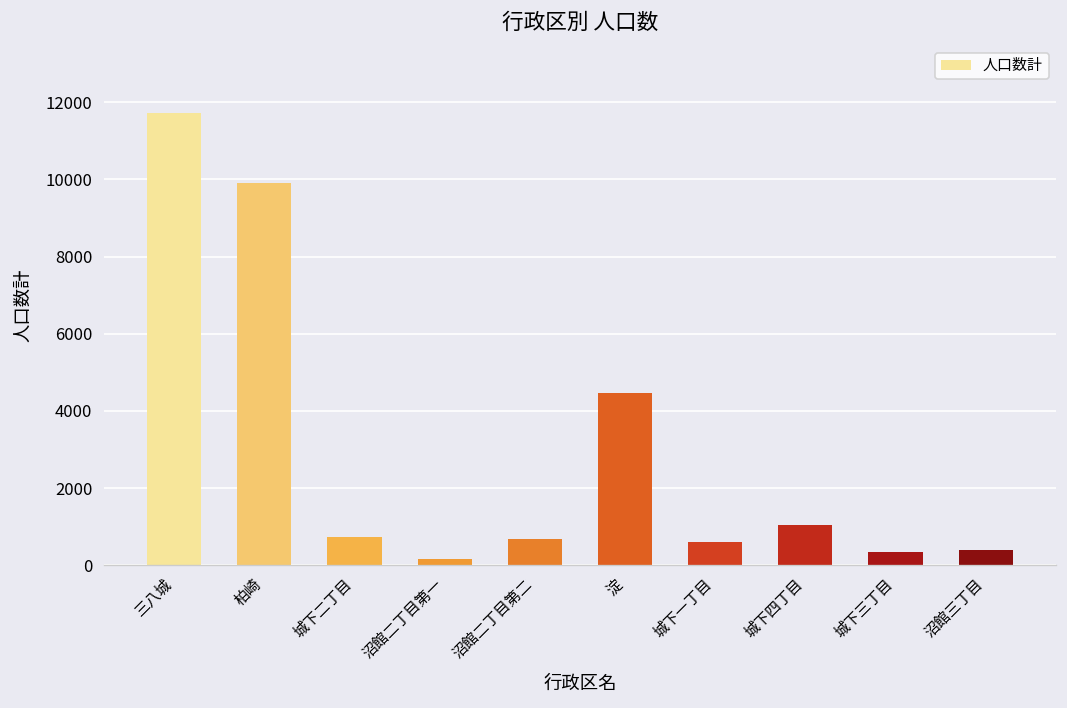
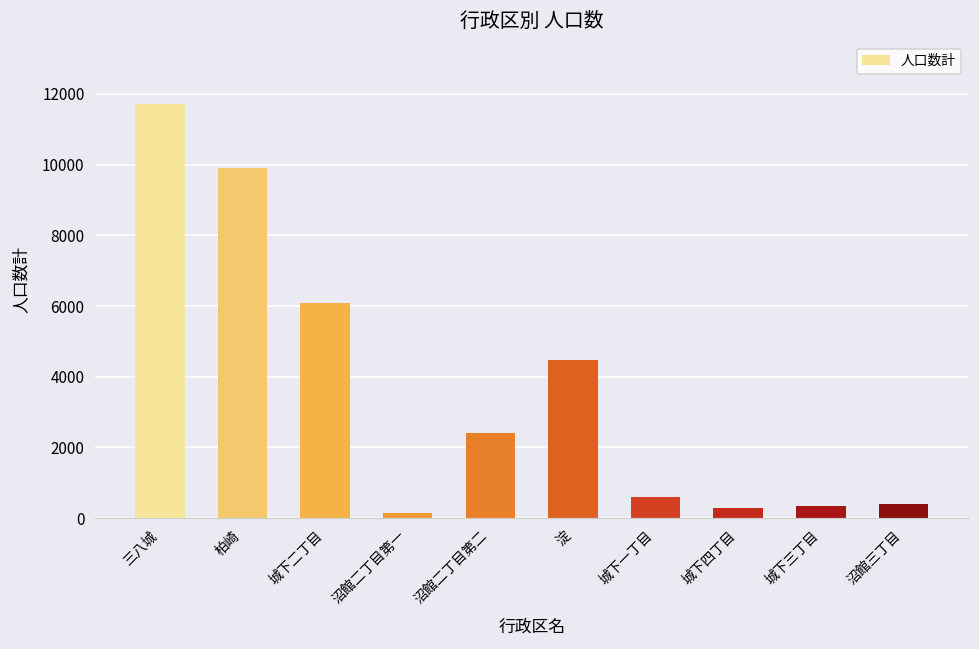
城下二丁目: 700 -> 6100
沼館二丁目第二: 700 -> 2400
城下四丁目: 1000 -> 300
